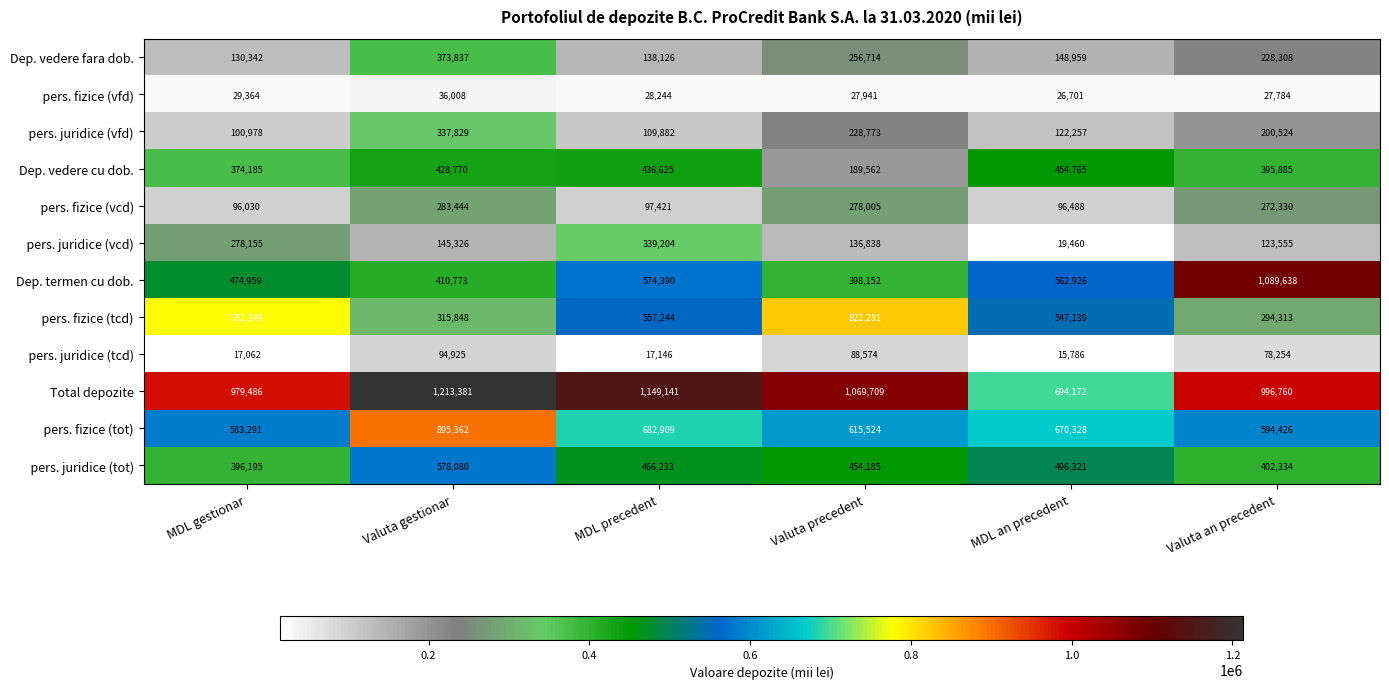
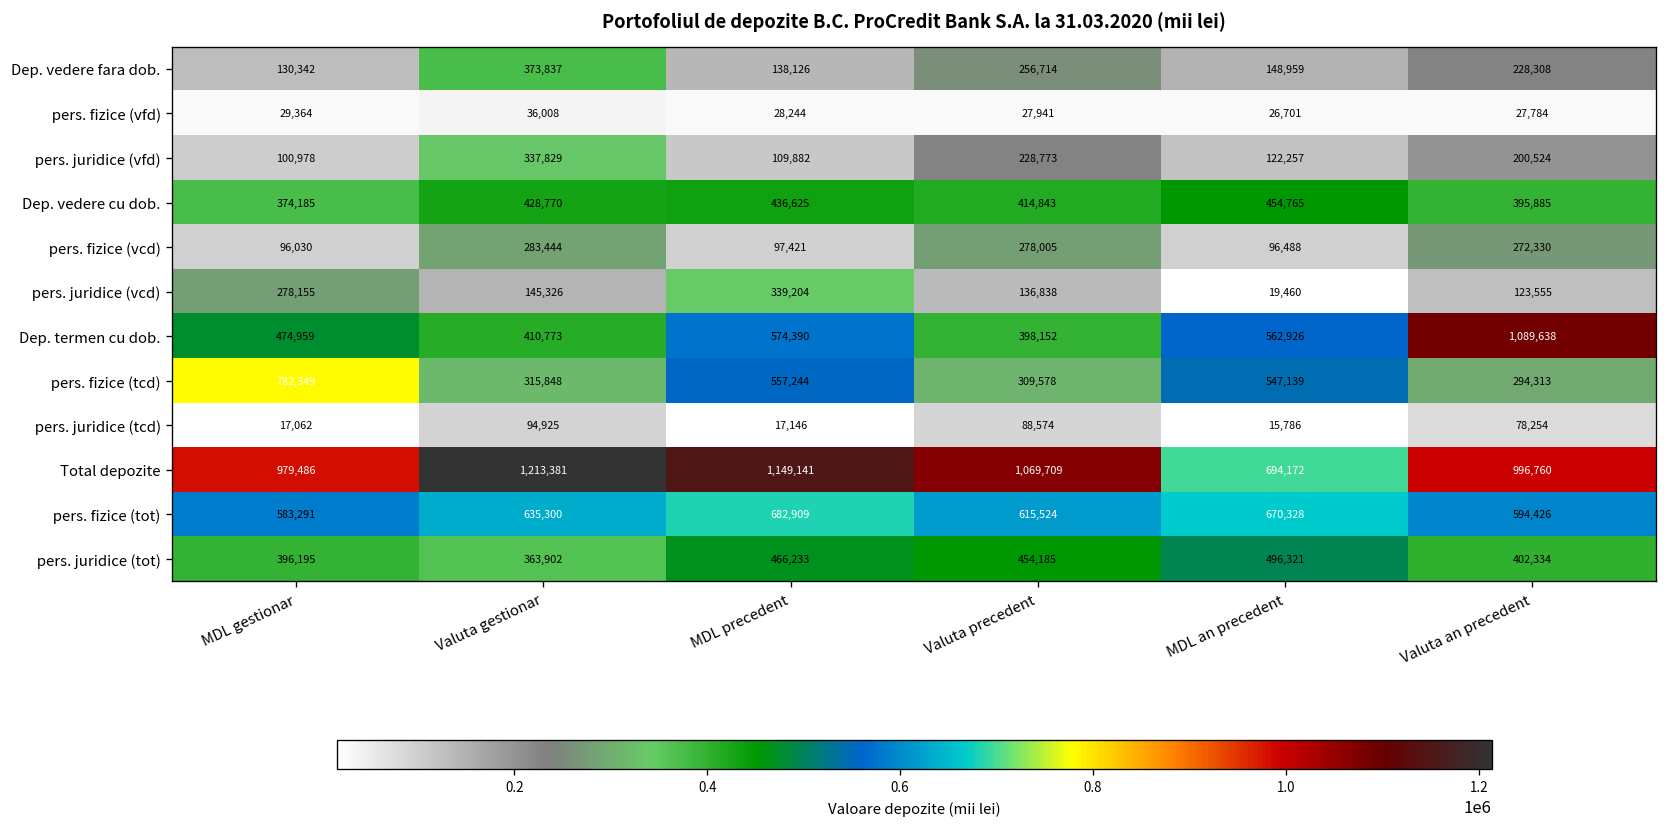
Dep. vedere cu dob., Valuta precedent: 189,562 -> 414,843
pers. fizice (tcd), Valuta precedent: 822,281 -> 309,578
pers. fizice (tot), Valuta gestionar: 895,362 -> 635,300
pers. juridice (tot), Valuta gestionar: 578,080 -> 363,902
